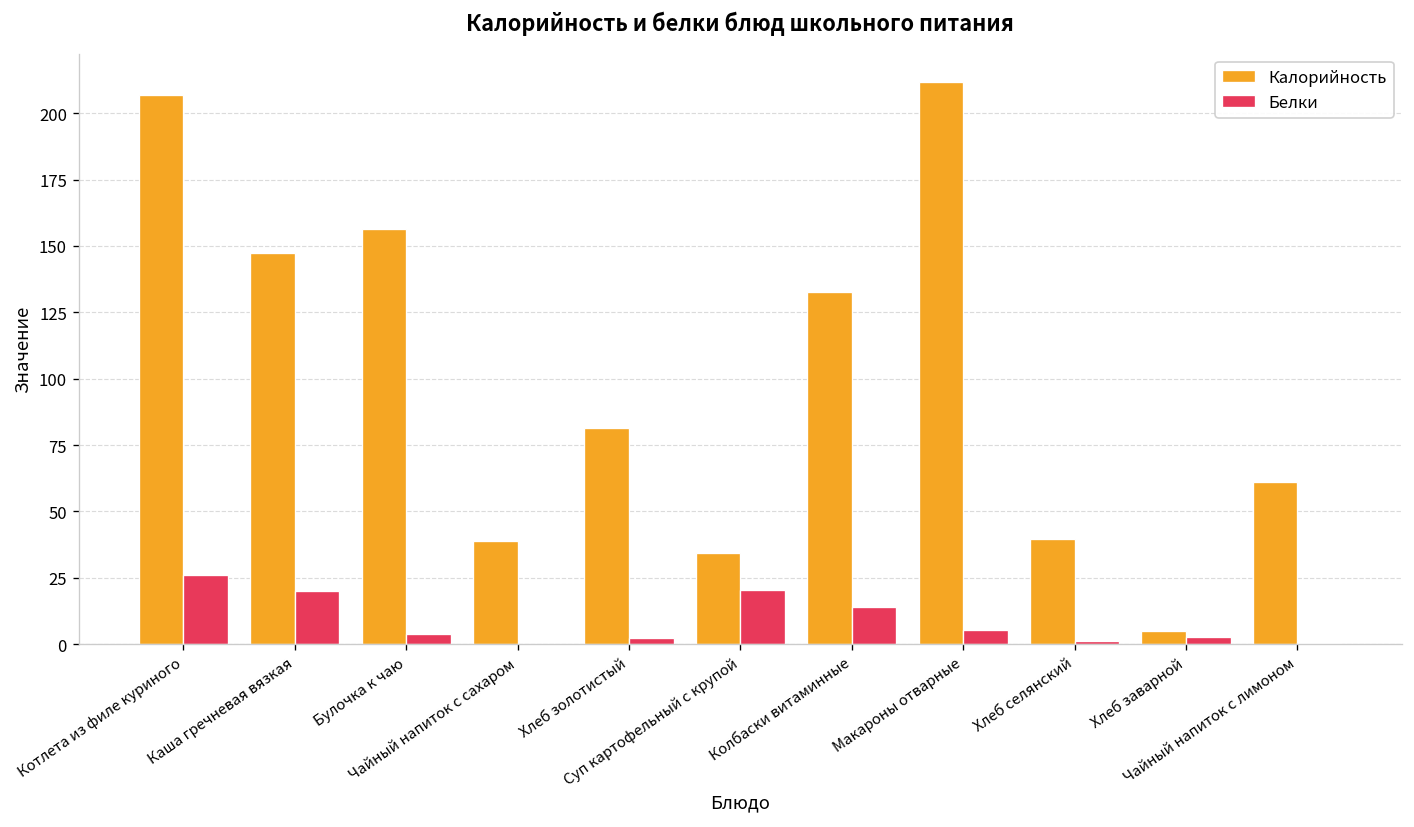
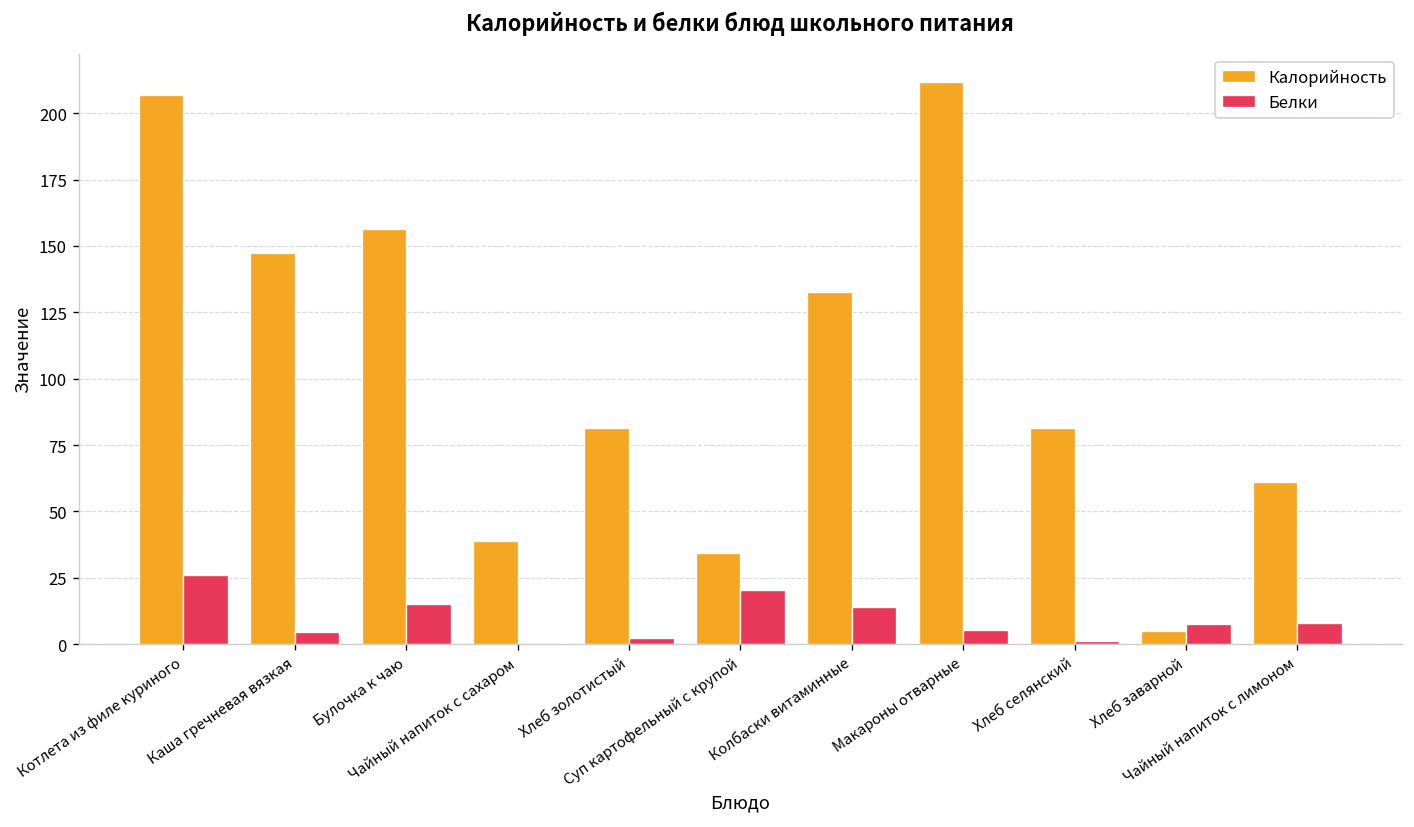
Белки, Каша гречневая вязкая: 20 -> 5
Белки, Булочка к чаю: 4 -> 15
Калорийность, Хлеб селянский: 40 -> 82
Белки, Хлеб заварной: 3 -> 8
Белки, Чайный напиток с лимоном: 0 -> 8
